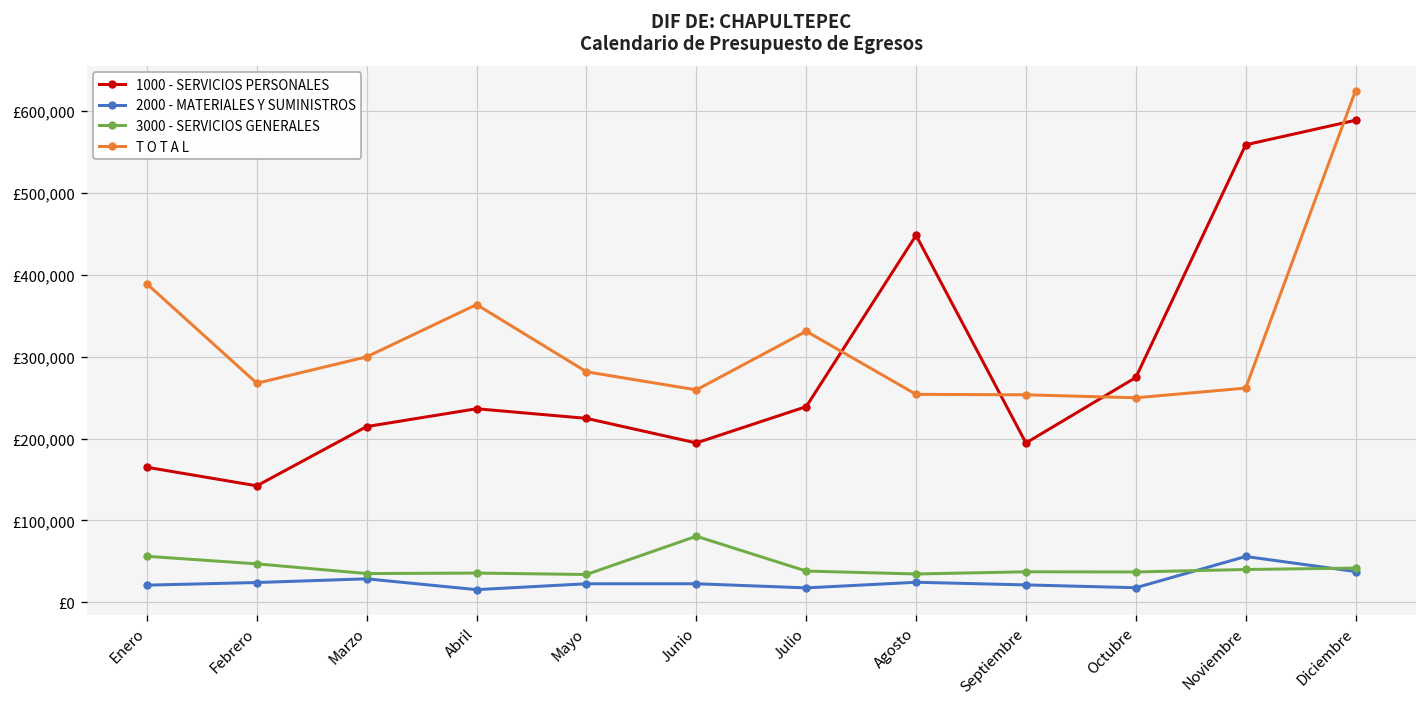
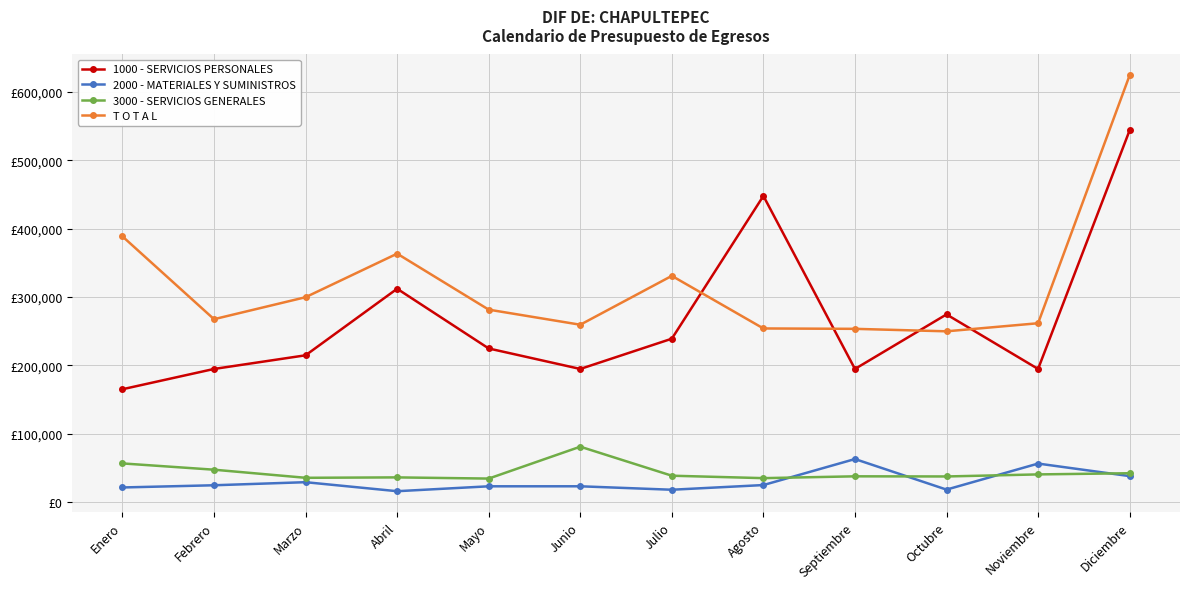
1000 - SERVICIOS PERSONALES, Febrero: £140,000 -> £190,000
1000 - SERVICIOS PERSONALES, Abril: £240,000 -> £310,000
2000 - MATERIALES Y SUMINISTROS, Septiembre: £20,000 -> £60,000
1000 - SERVICIOS PERSONALES, Noviembre: £560,000 -> £190,000
1000 - SERVICIOS PERSONALES, Diciembre: £590,000 -> £540,000
